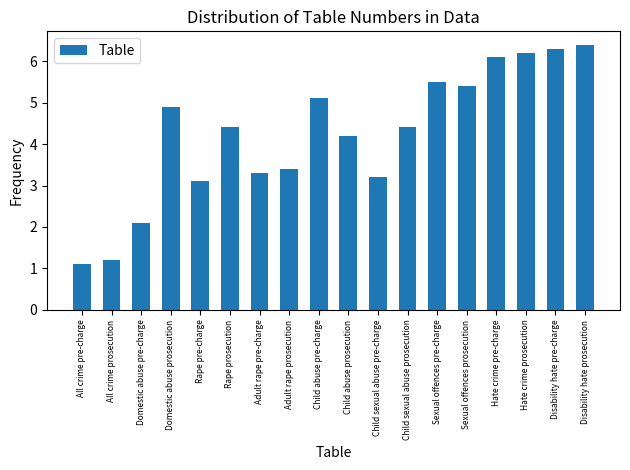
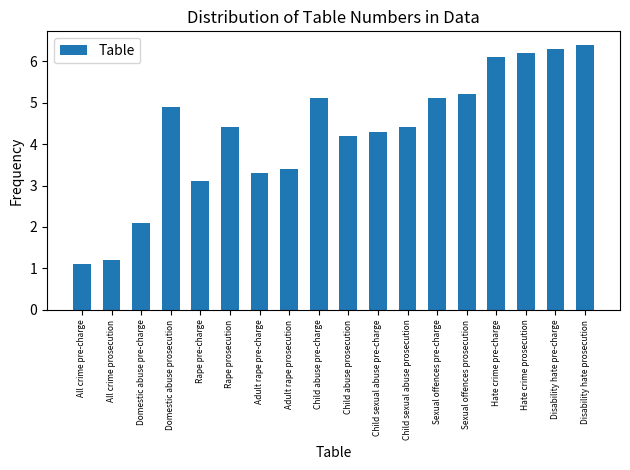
Child sexual abuse pre-charge: 3.2 -> 4.3
Sexual offences pre-charge: 5.5 -> 5.1
Sexual offences prosecution: 5.4 -> 5.2
